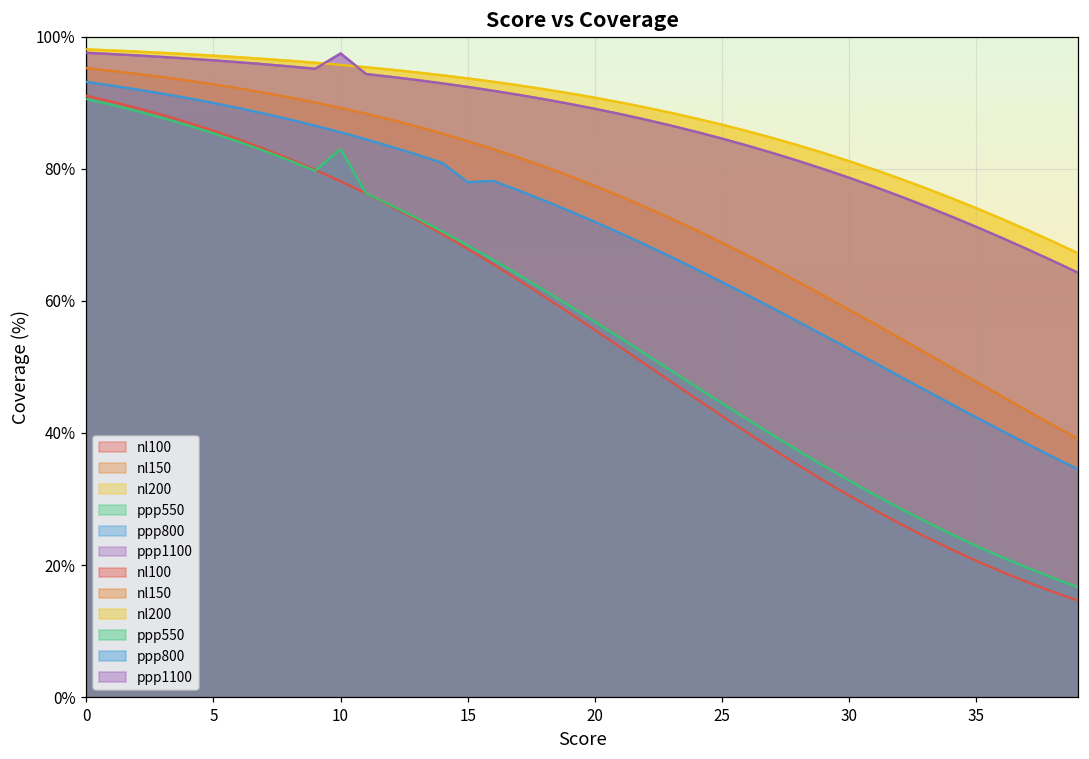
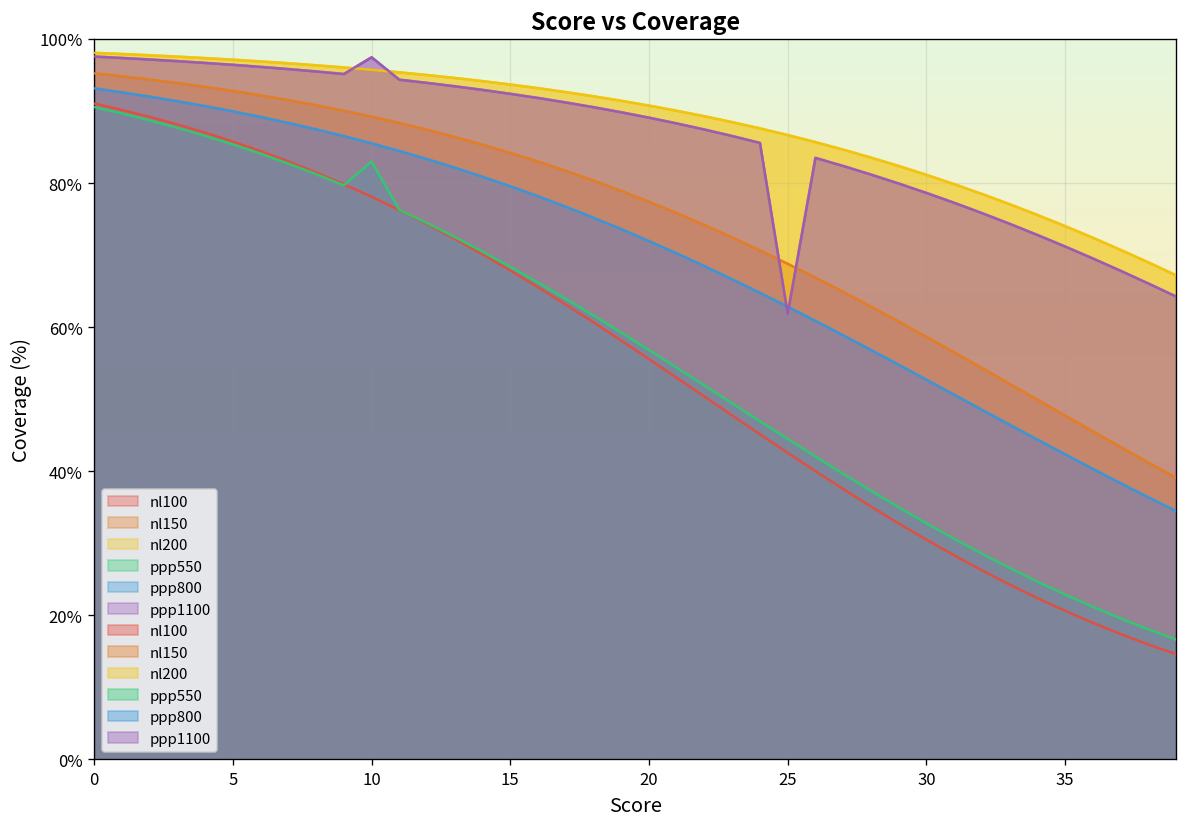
ppp800, 15: 78% -> 80%
ppp1100, 25: 85% -> 62%
